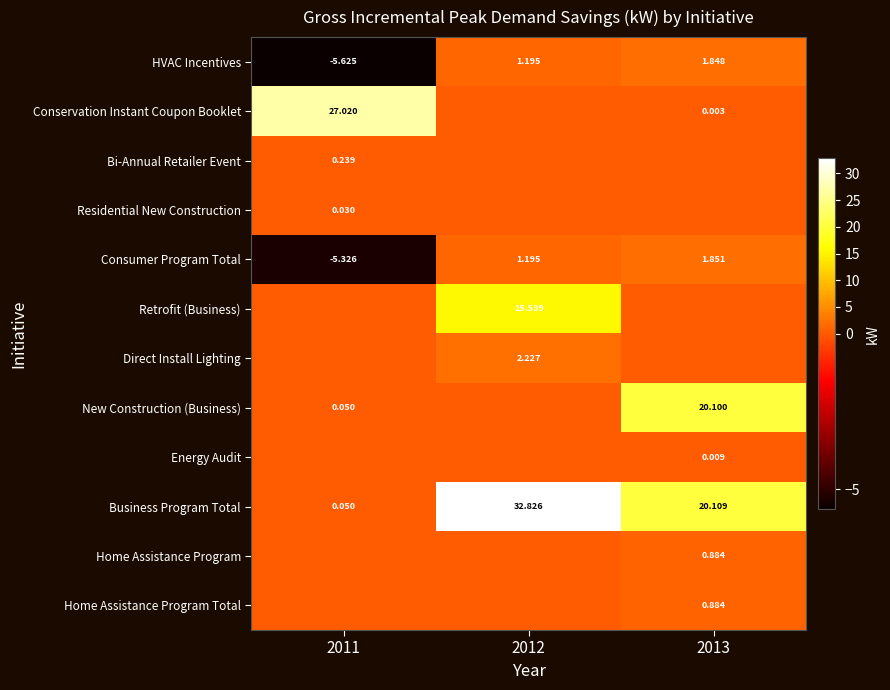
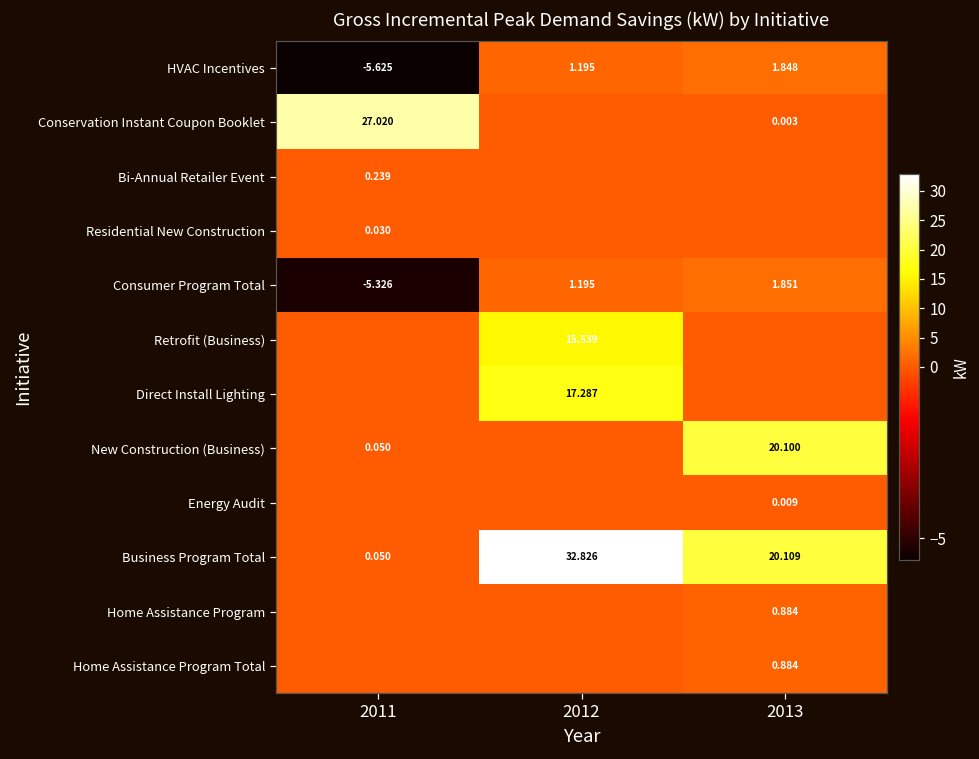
Direct Install Lighting, 2012: 2.227 -> 17.287
